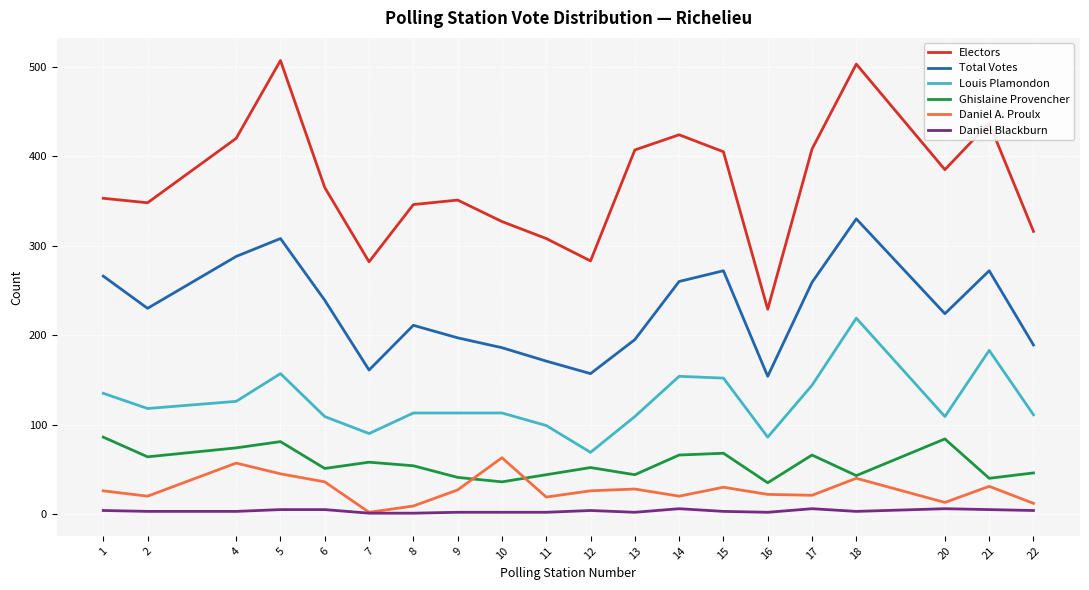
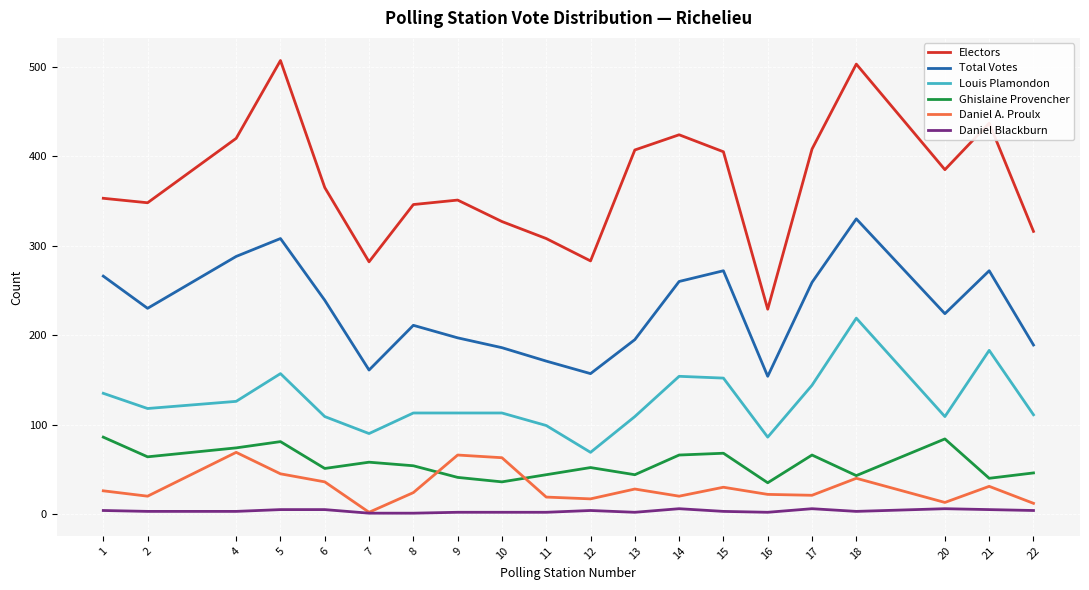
Daniel A. Proulx, 4: 60 -> 70
Daniel A. Proulx, 8: 10 -> 20
Daniel A. Proulx, 9: 30 -> 70
Daniel A. Proulx, 12: 30 -> 20
